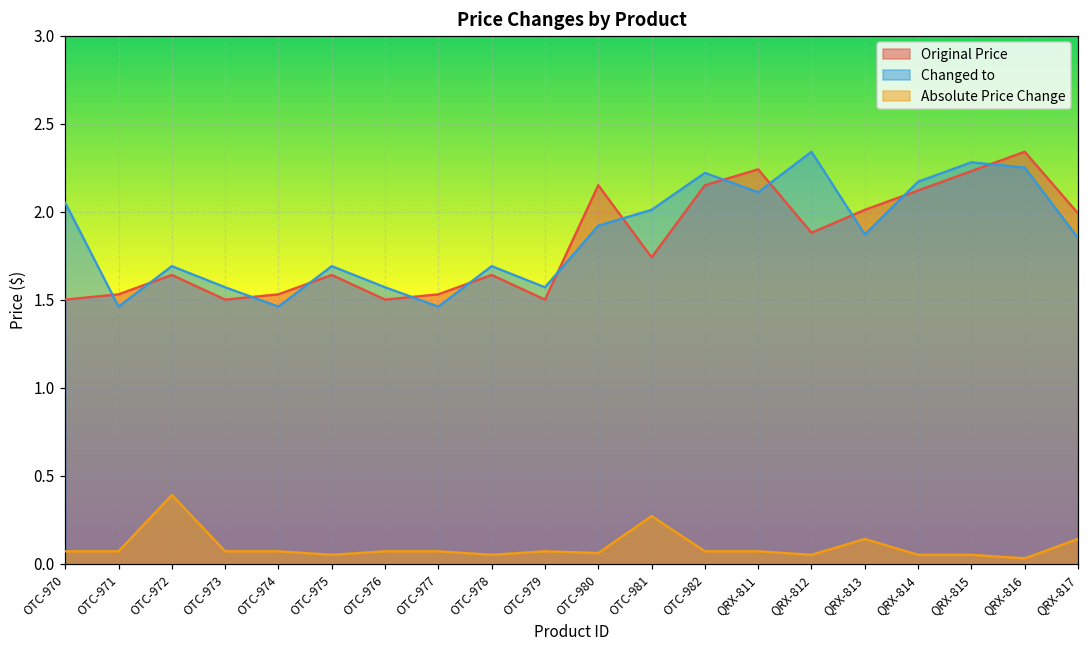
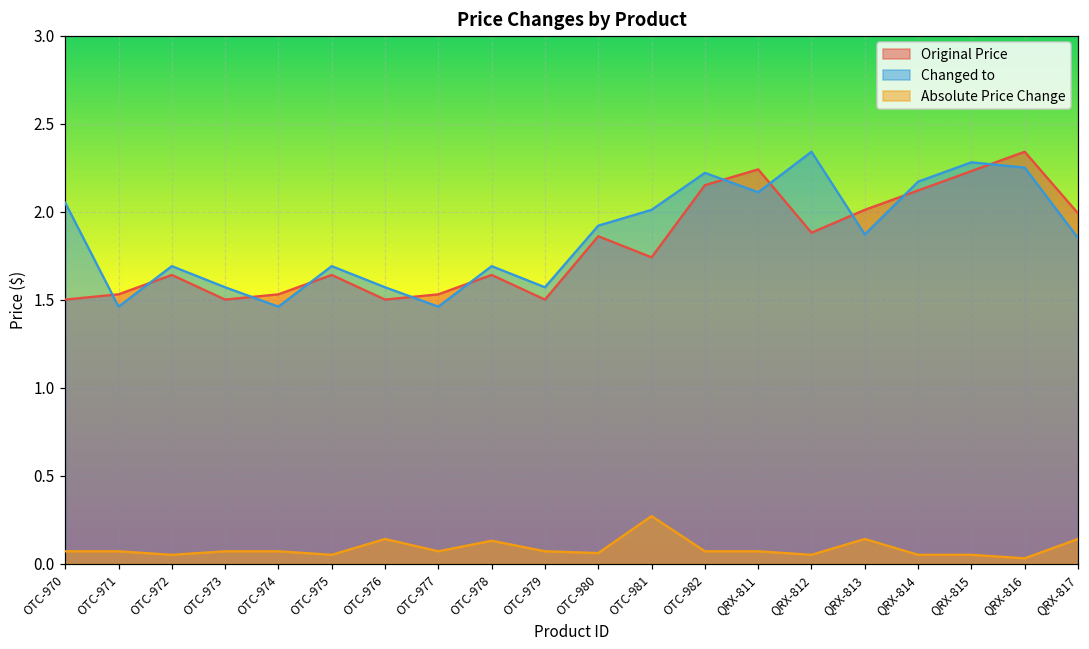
Absolute Price Change, OTC-972: 0.39 -> 0.05
Absolute Price Change, OTC-976: 0.07 -> 0.14
Absolute Price Change, OTC-978: 0.05 -> 0.13
Original Price, OTC-980: 2.15 -> 1.86
